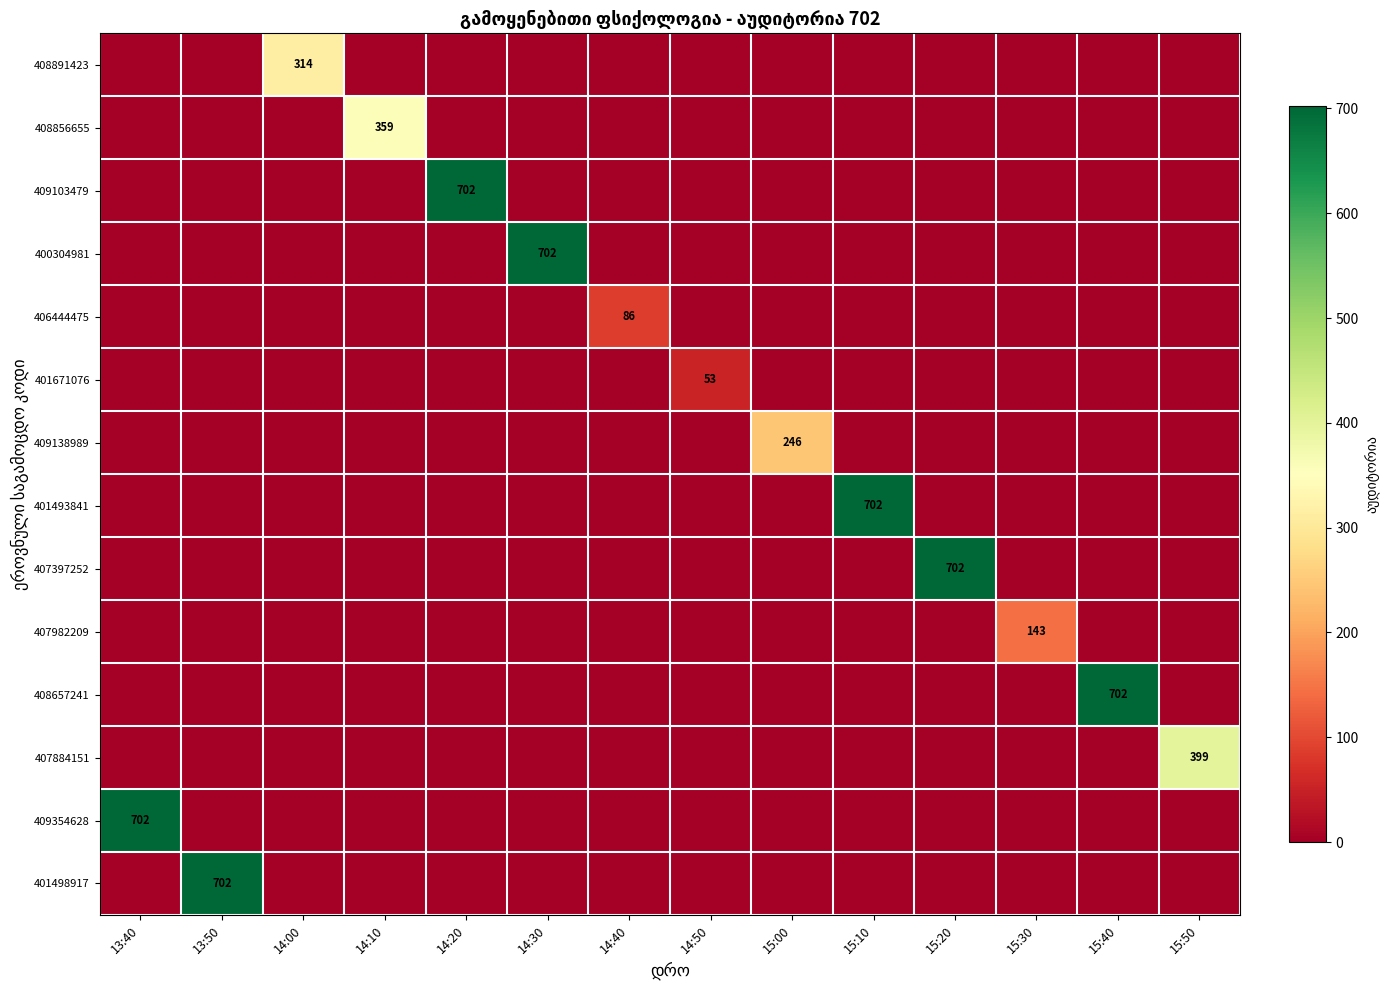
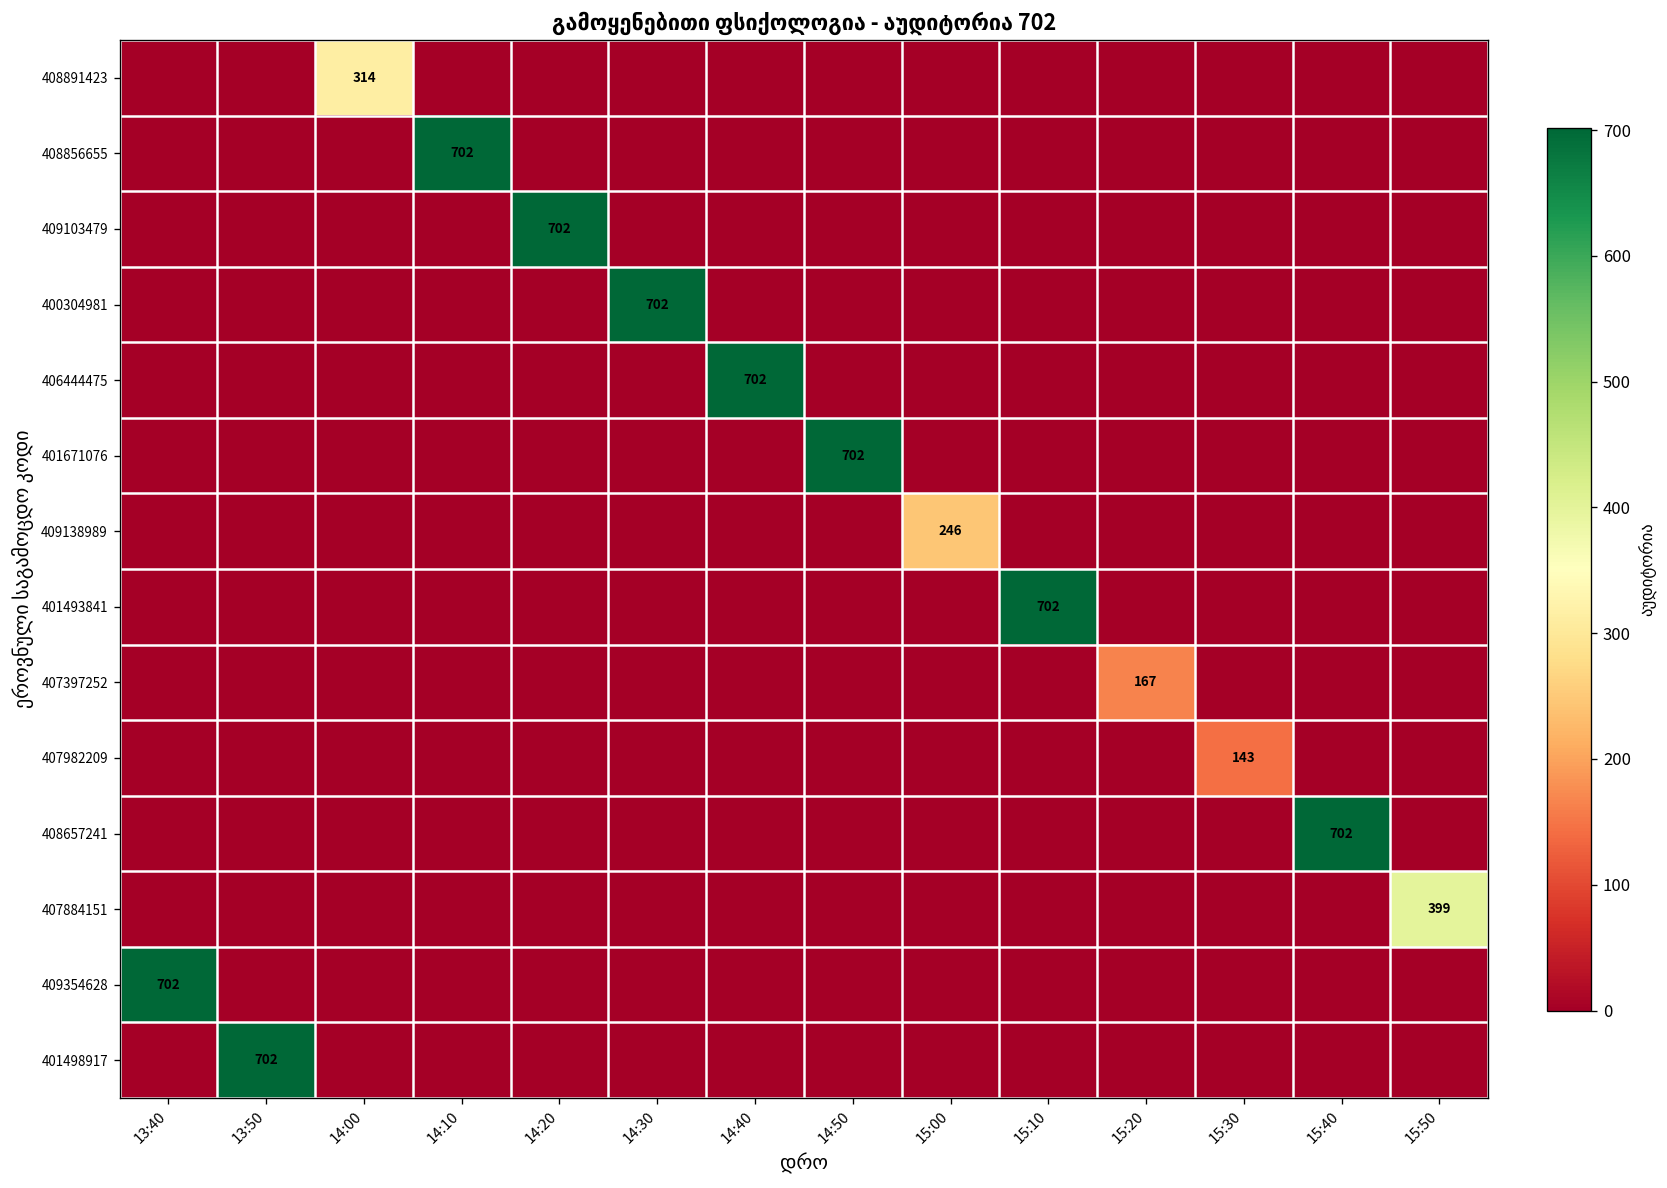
408856655, 14:10: 359 -> 702
406444475, 14:40: 86 -> 702
401671076, 14:50: 53 -> 702
407397252, 15:20: 702 -> 167
